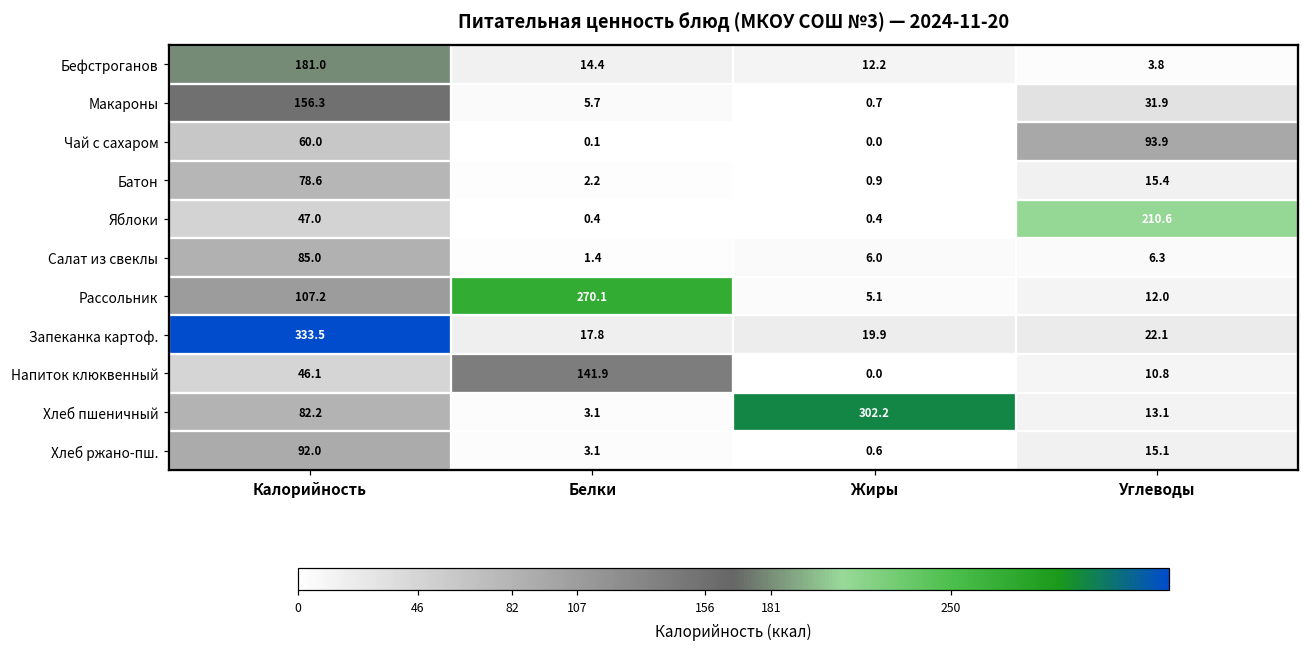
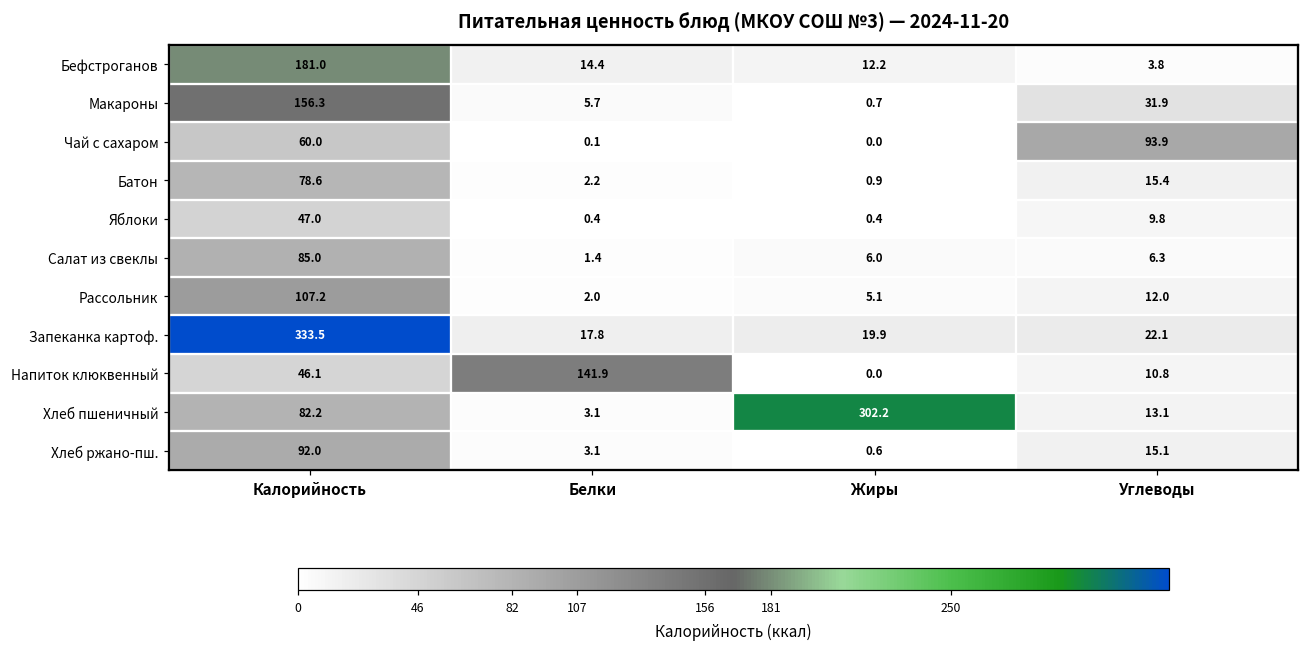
Яблоки, Углеводы: 210.6 -> 9.8
Рассольник, Белки: 270.1 -> 2.0
